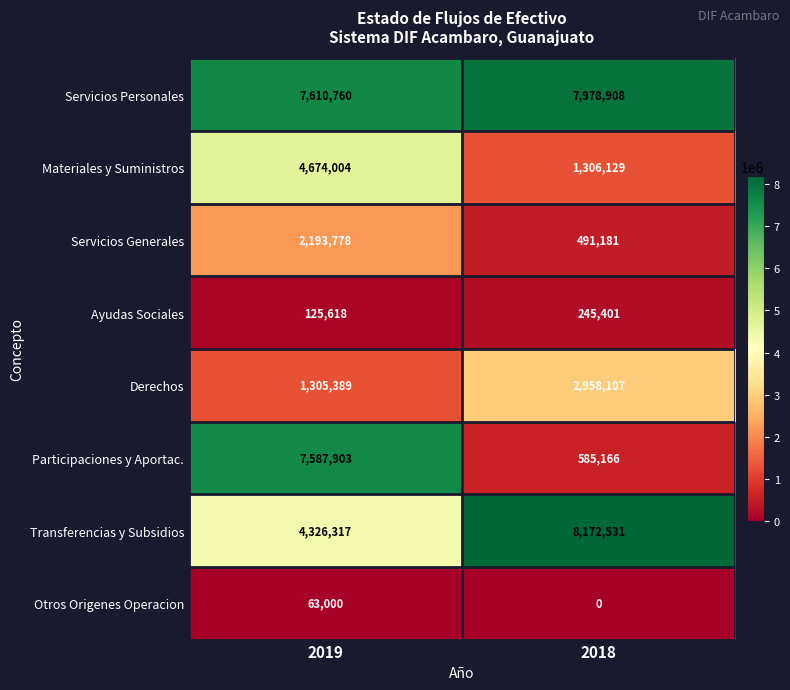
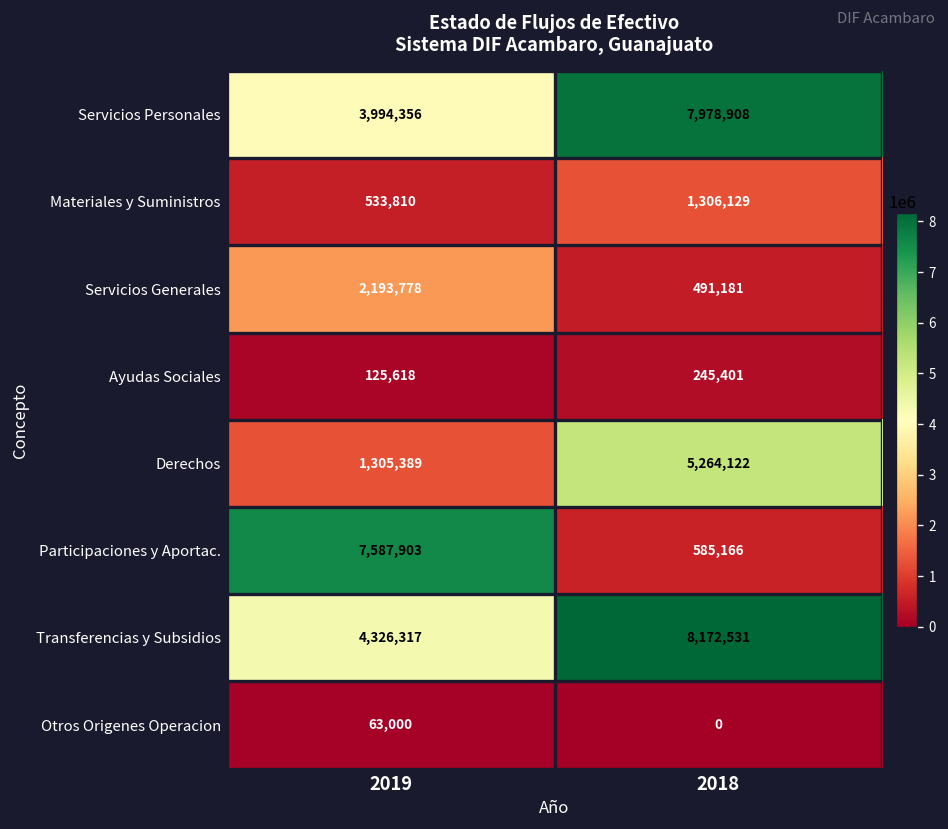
Servicios Personales, 2019: 7,610,760 -> 3,994,356
Materiales y Suministros, 2019: 4,674,004 -> 533,810
Derechos, 2018: 2,958,107 -> 5,264,122
